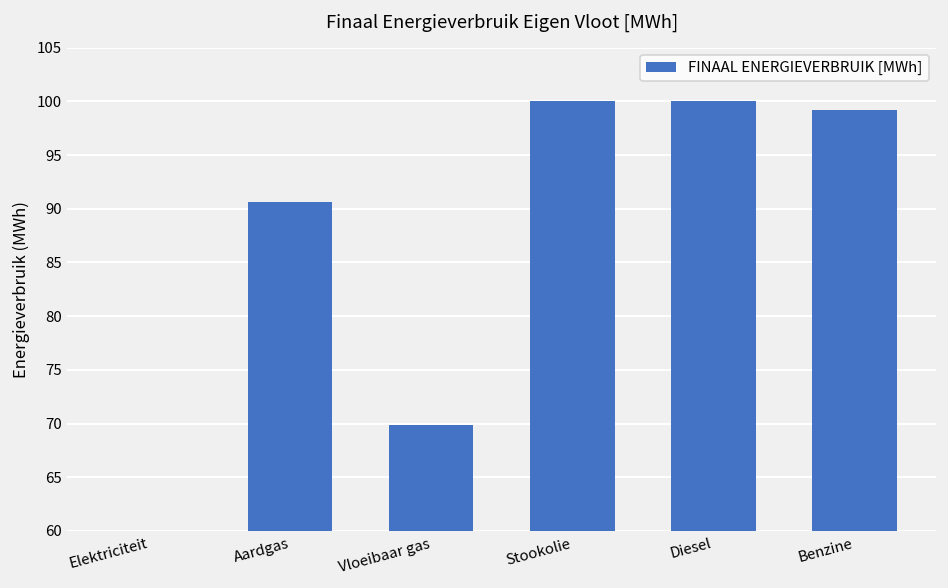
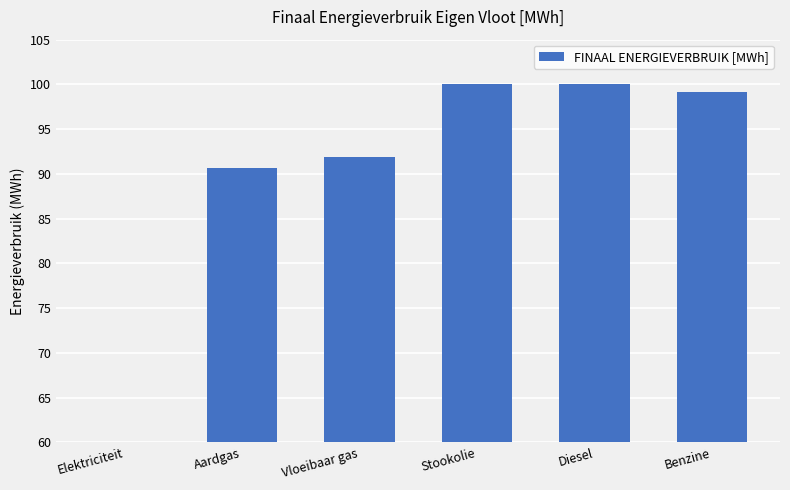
Vloeibaar gas: 70 -> 92
